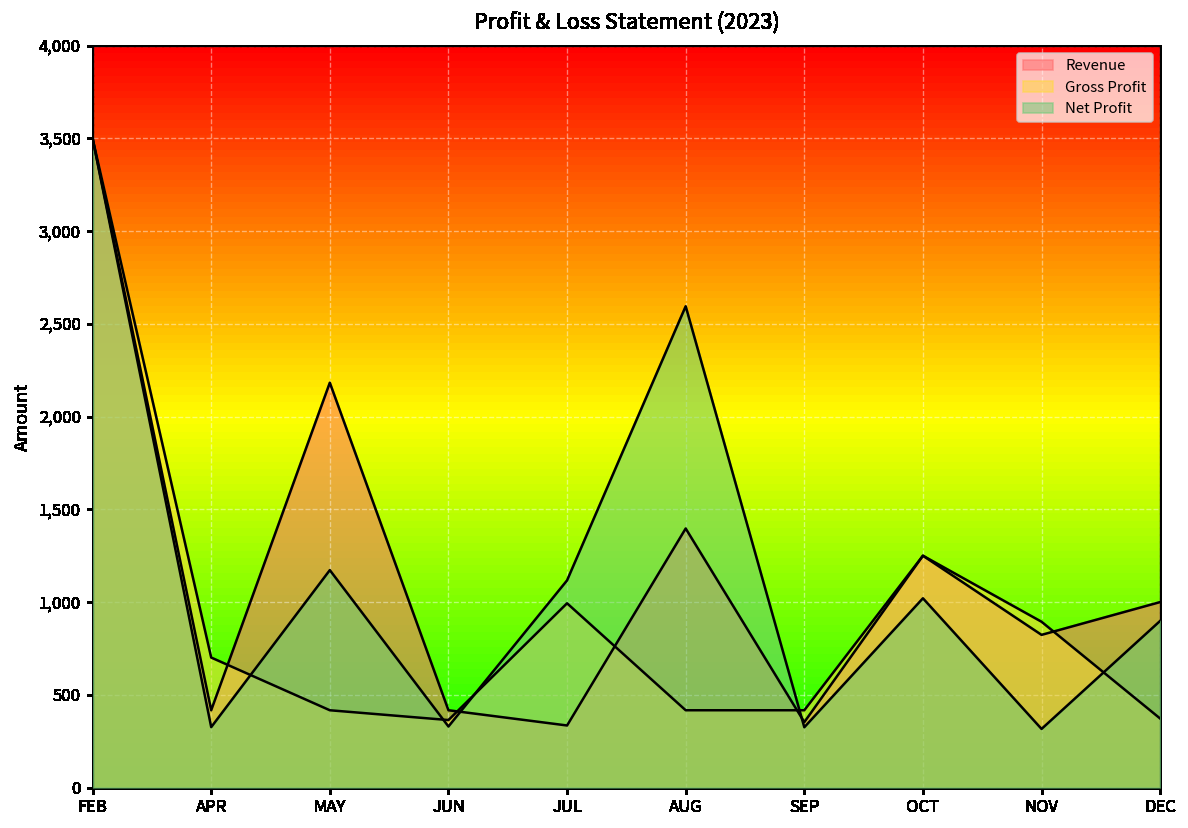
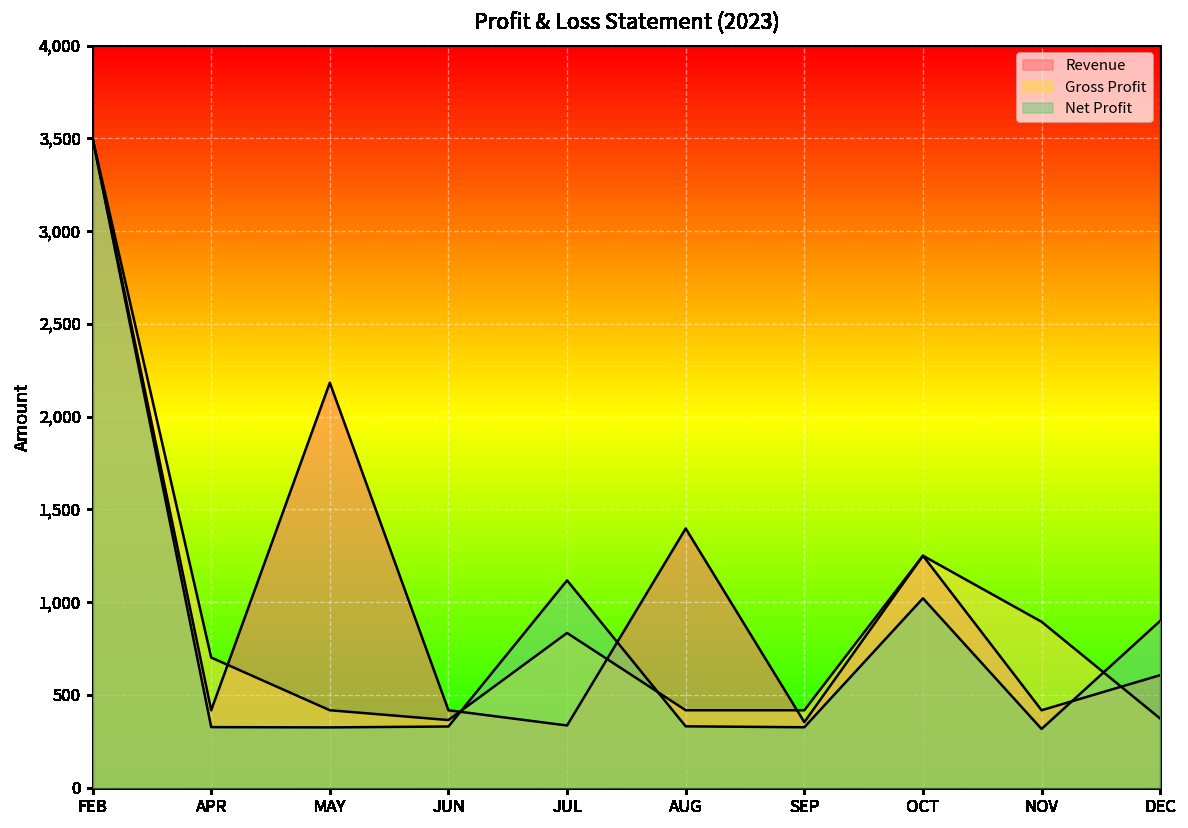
Net Profit, MAY: 1,170 -> 320
Gross Profit, JUL: 990 -> 830
Net Profit, AUG: 2,600 -> 330
Revenue, NOV: 820 -> 420
Revenue, DEC: 1,000 -> 610
